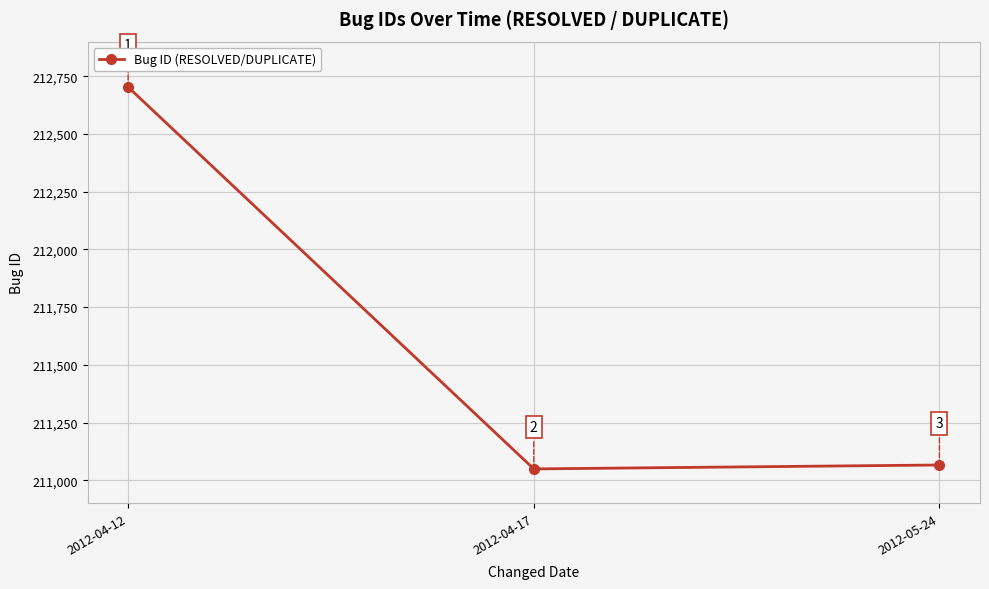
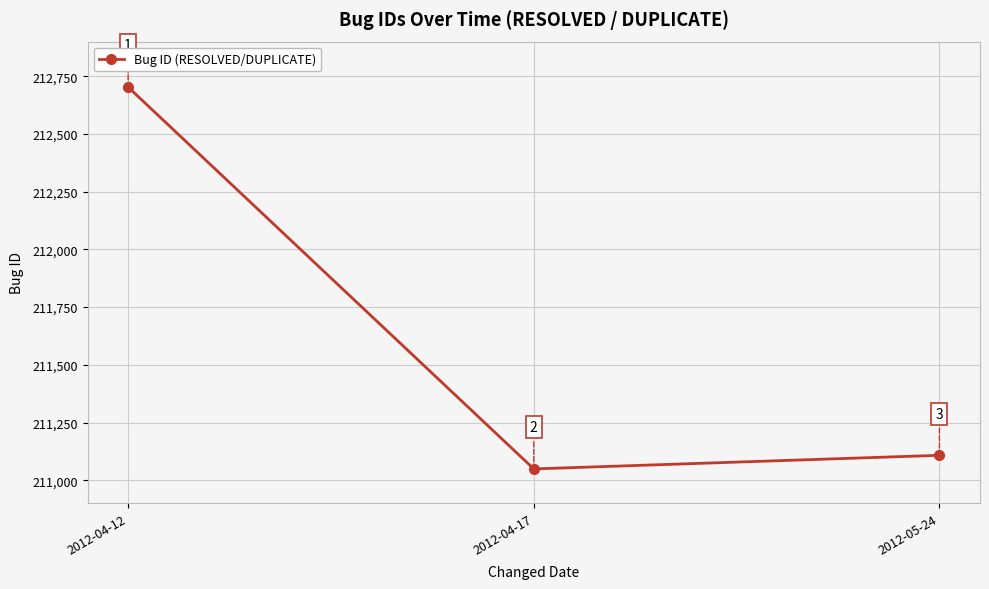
2012-05-24: 211,070 -> 211,110
